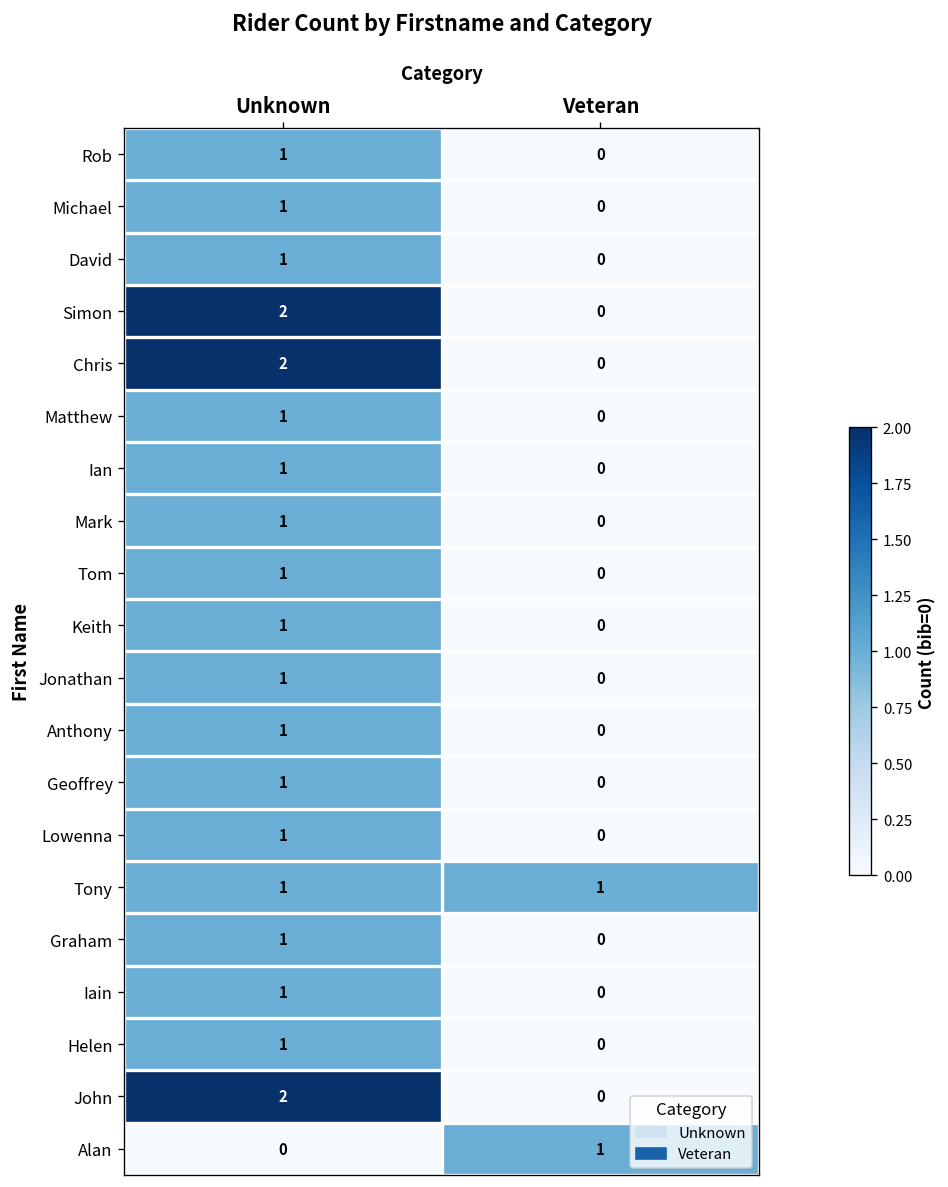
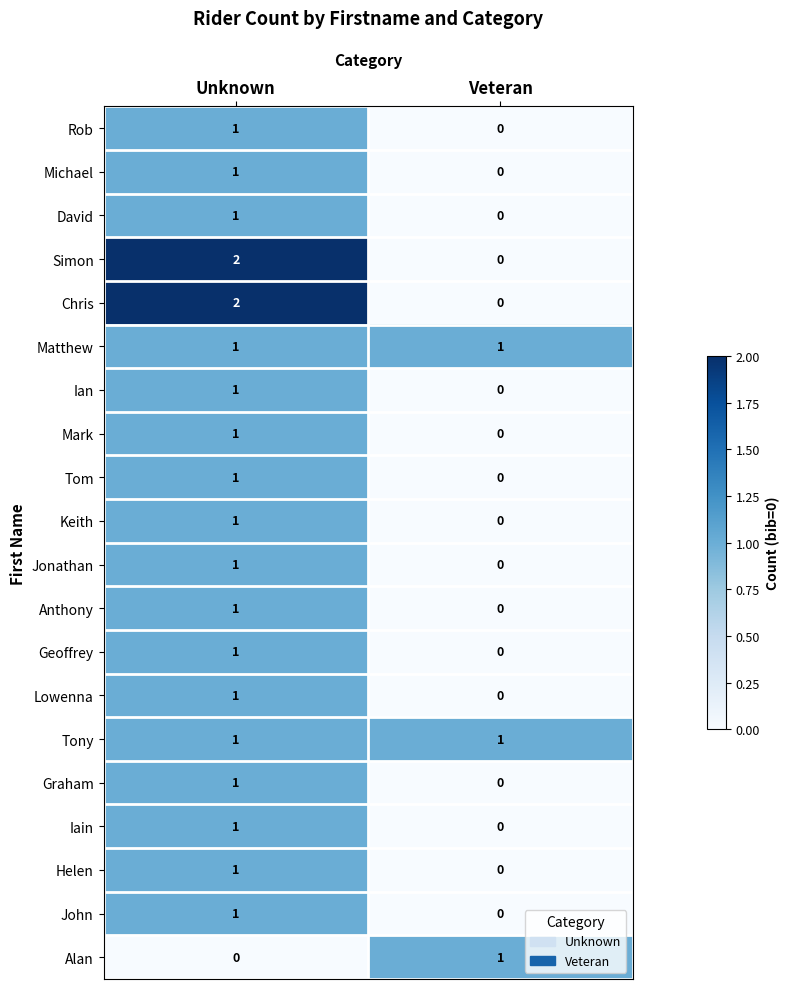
Matthew, Veteran: 0 -> 1
John, Unknown: 2 -> 1
